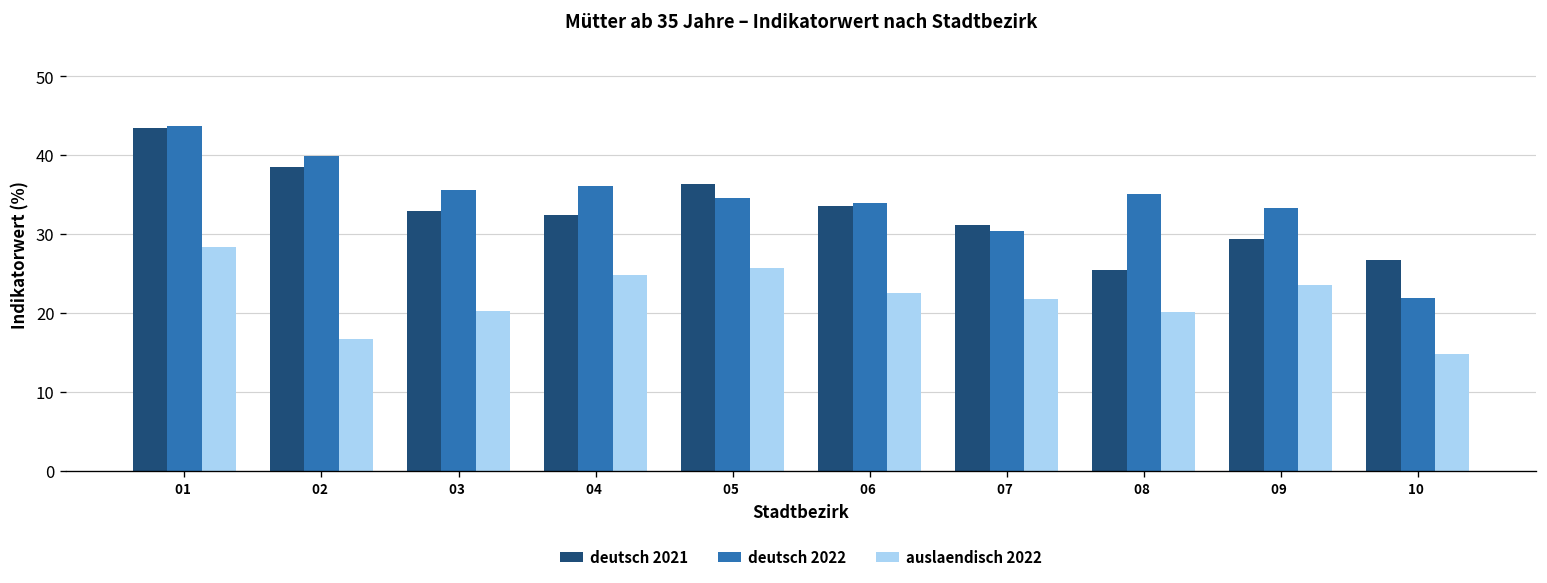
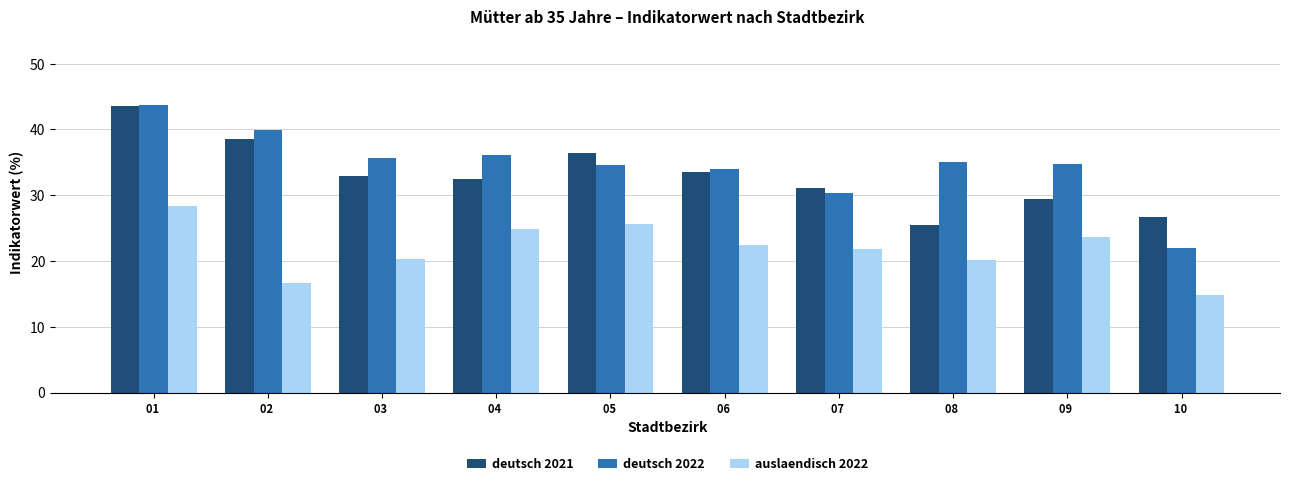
deutsch 2022, 09: 33 -> 35
